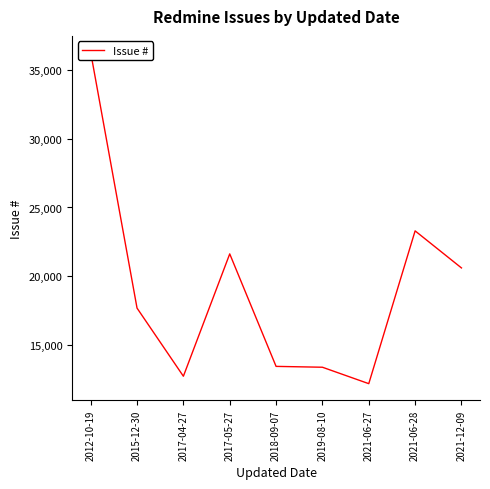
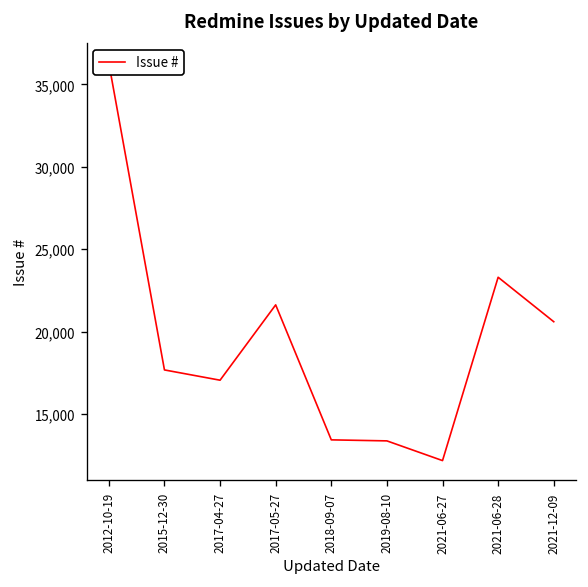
2017-04-27: 12,700 -> 17,000
